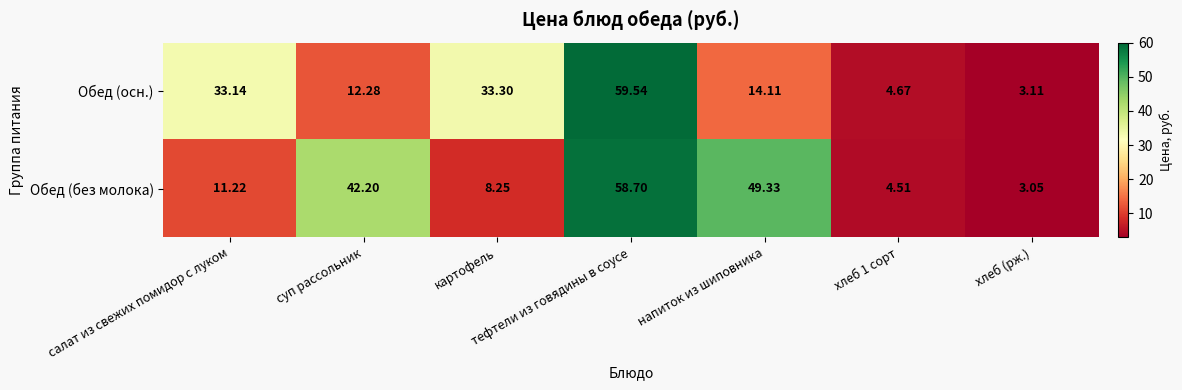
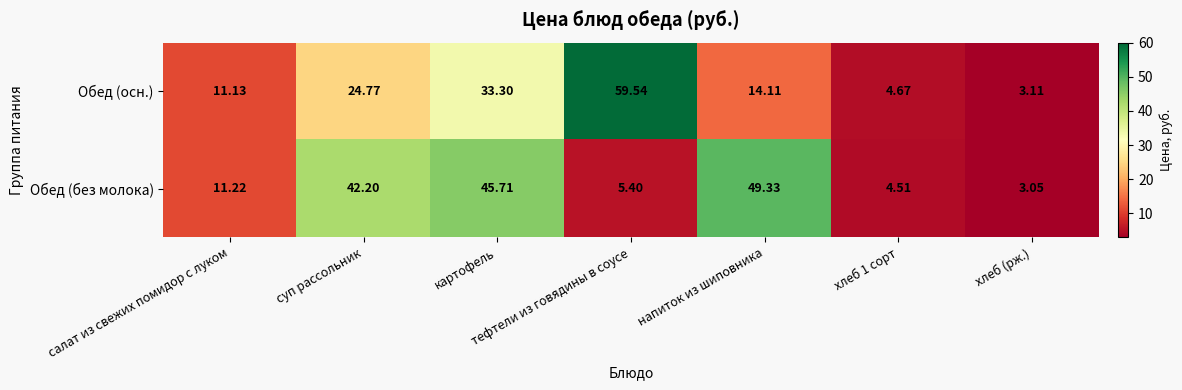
Обед (осн.), салат из свежих помидор с луком: 33.14 -> 11.13
Обед (осн.), суп рассольник: 12.28 -> 24.77
Обед (без молока), картофель: 8.25 -> 45.71
Обед (без молока), тефтели из говядины в соусе: 58.70 -> 5.40
